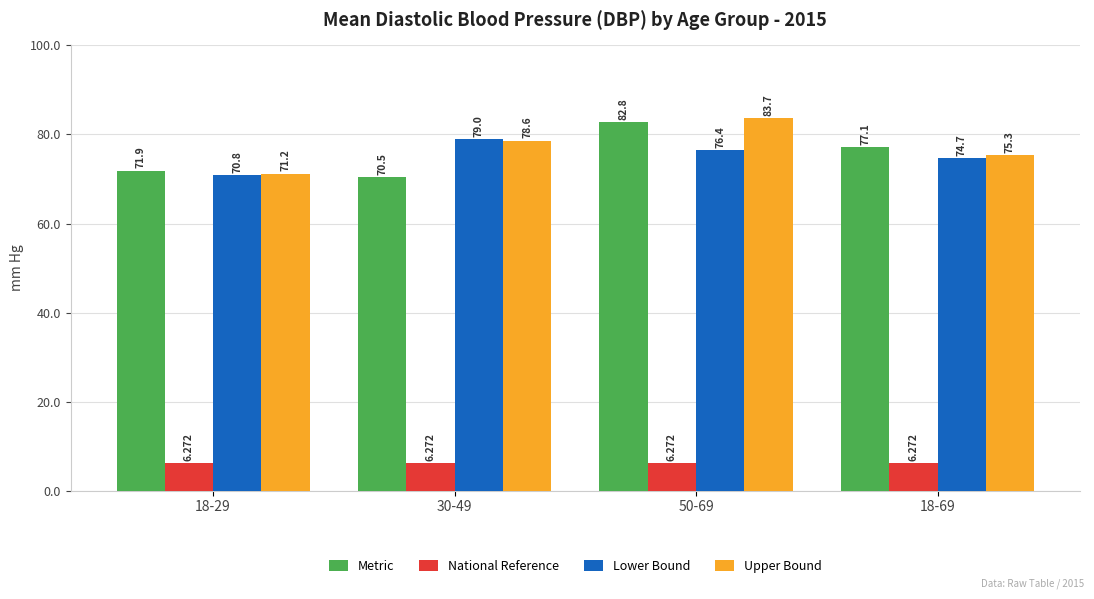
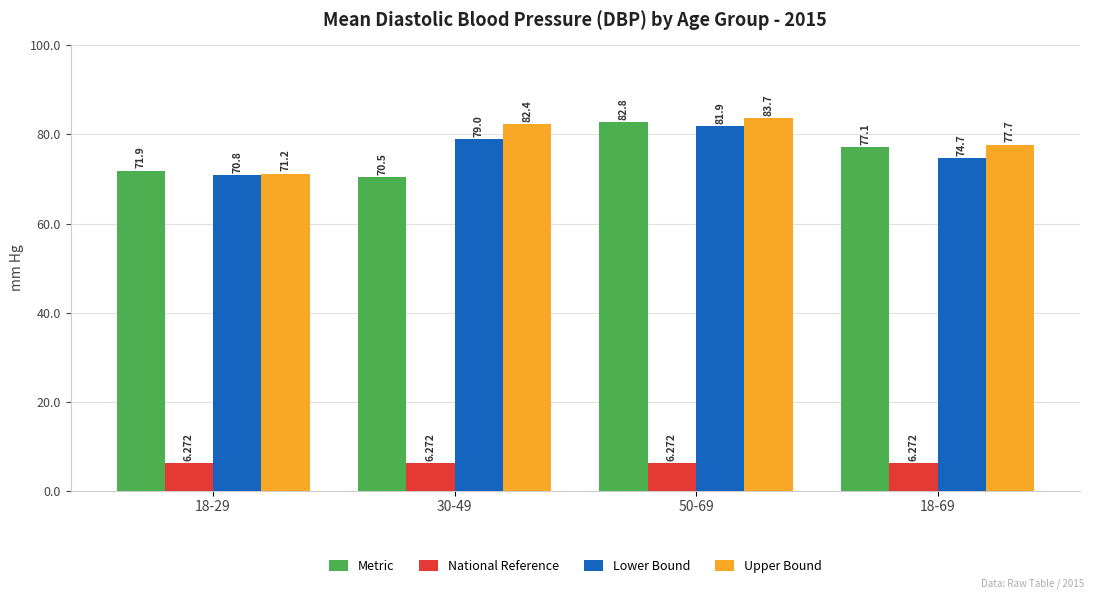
Upper Bound, 30-49: 78.6 -> 82.4
Lower Bound, 50-69: 76.4 -> 81.9
Upper Bound, 18-69: 75.3 -> 77.7
